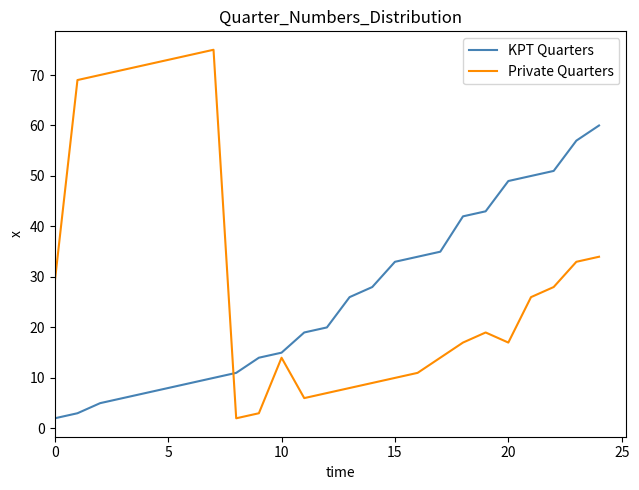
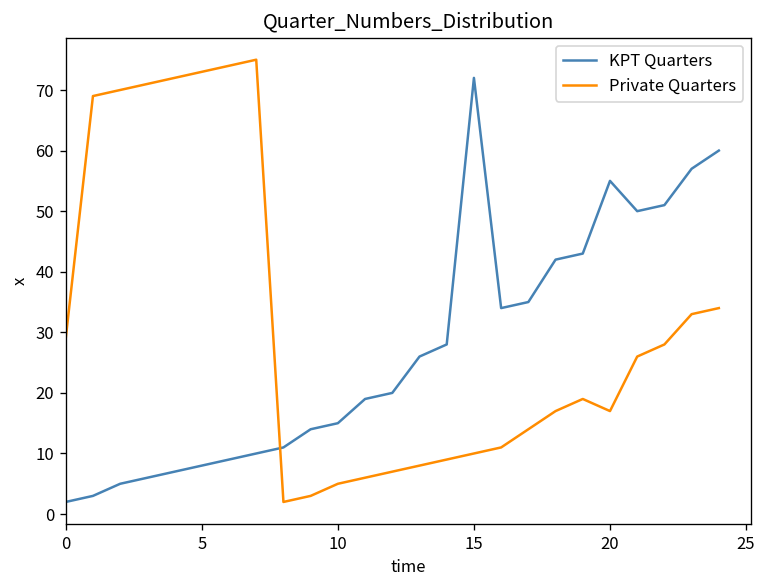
Private Quarters, 10: 14 -> 5
KPT Quarters, 15: 33 -> 72
KPT Quarters, 20: 49 -> 55
